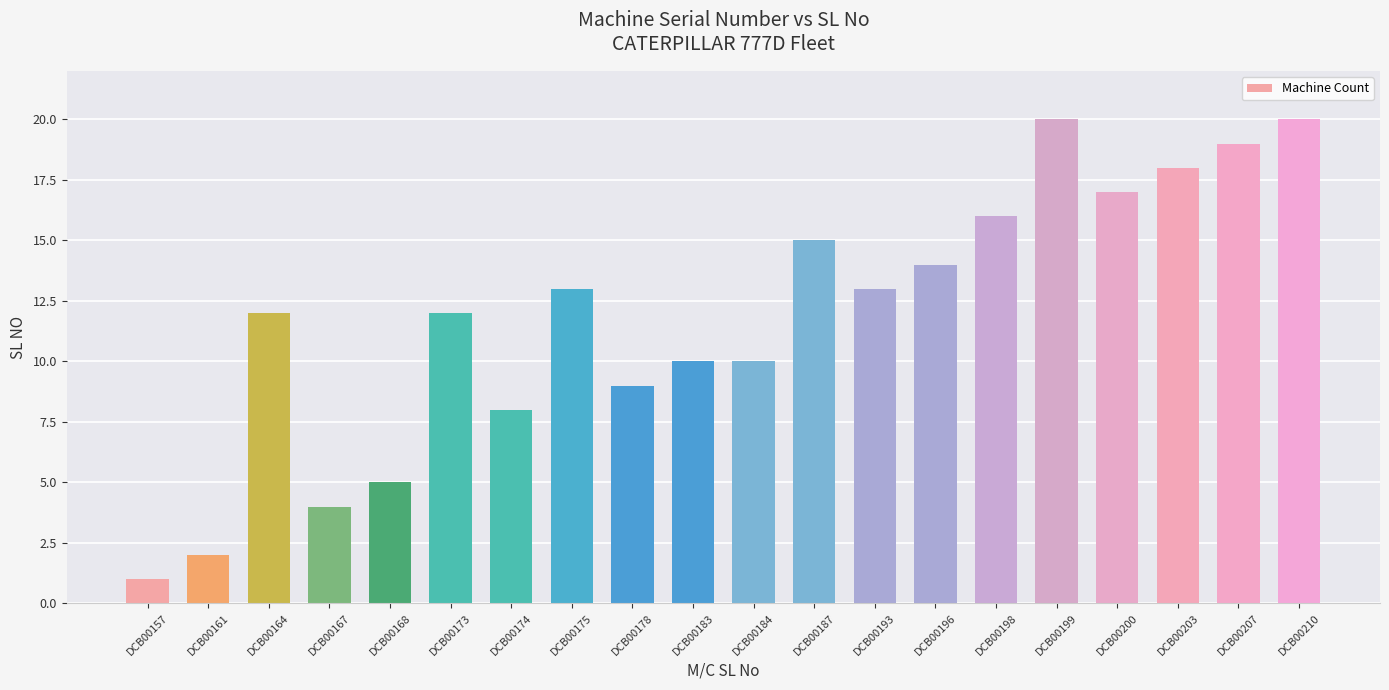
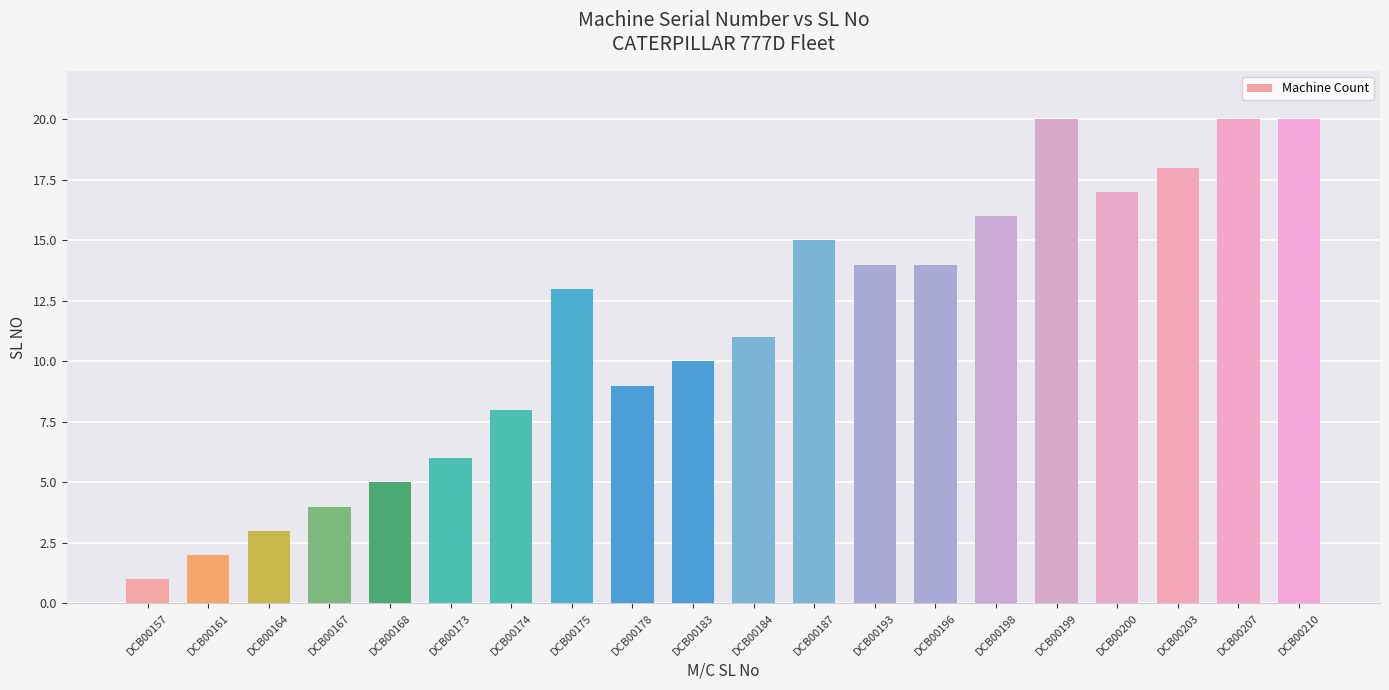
DCB00164: 12 -> 3
DCB00173: 12 -> 6
DCB00184: 10 -> 11
DCB00193: 13 -> 14
DCB00207: 19 -> 20
